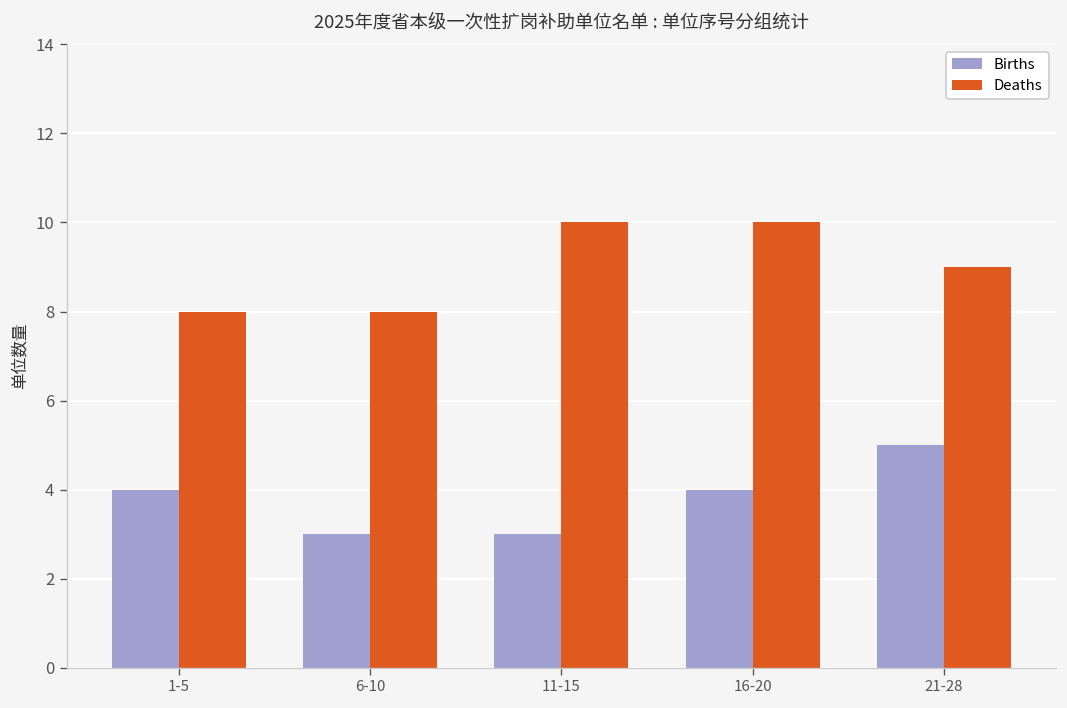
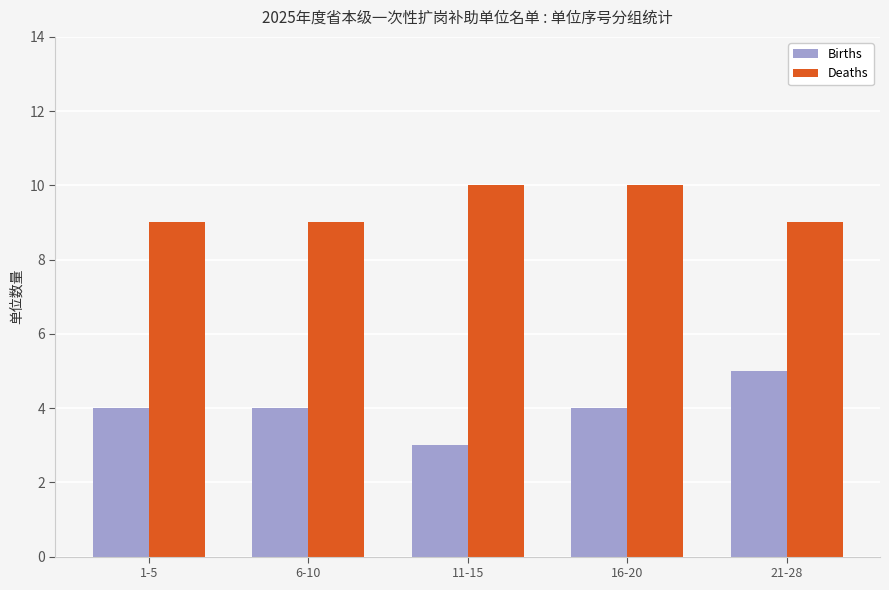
Deaths, 1-5: 8 -> 9
Births, 6-10: 3 -> 4
Deaths, 6-10: 8 -> 9
